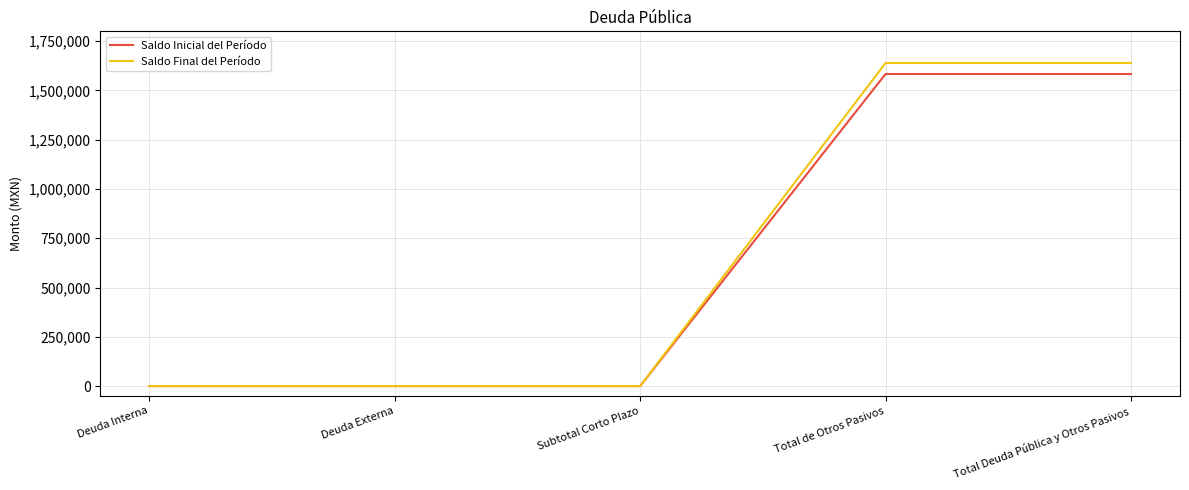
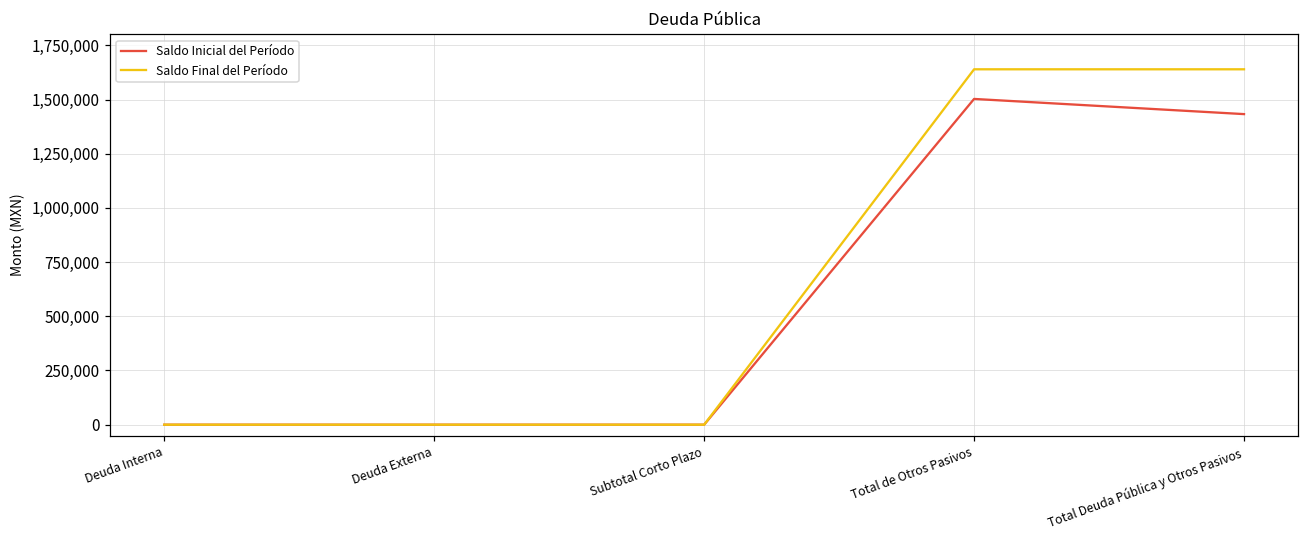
Saldo Inicial del Período, Total de Otros Pasivos: 1,580,000 -> 1,500,000
Saldo Inicial del Período, Total Deuda Pública y Otros Pasivos: 1,580,000 -> 1,430,000
